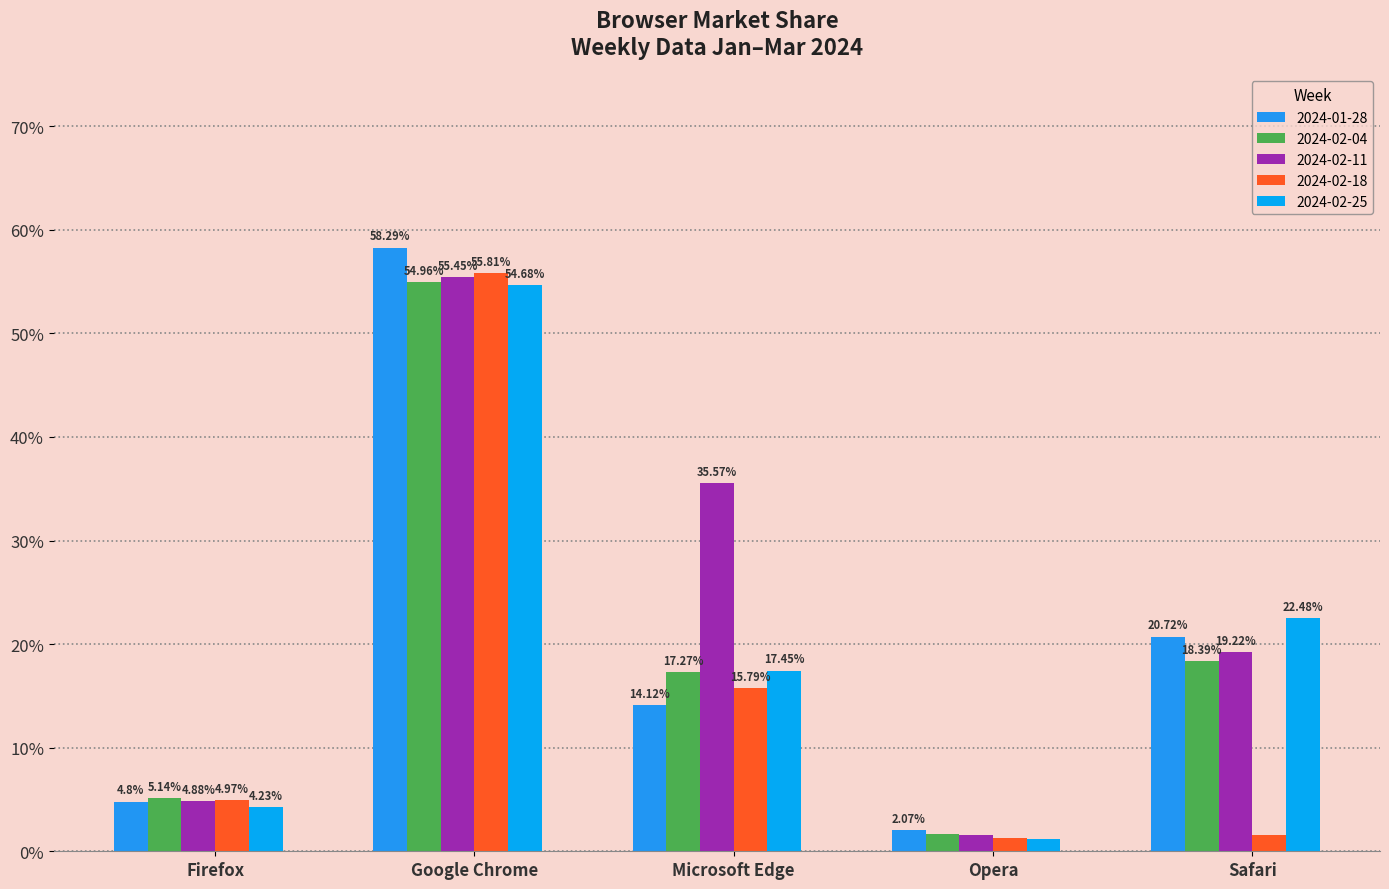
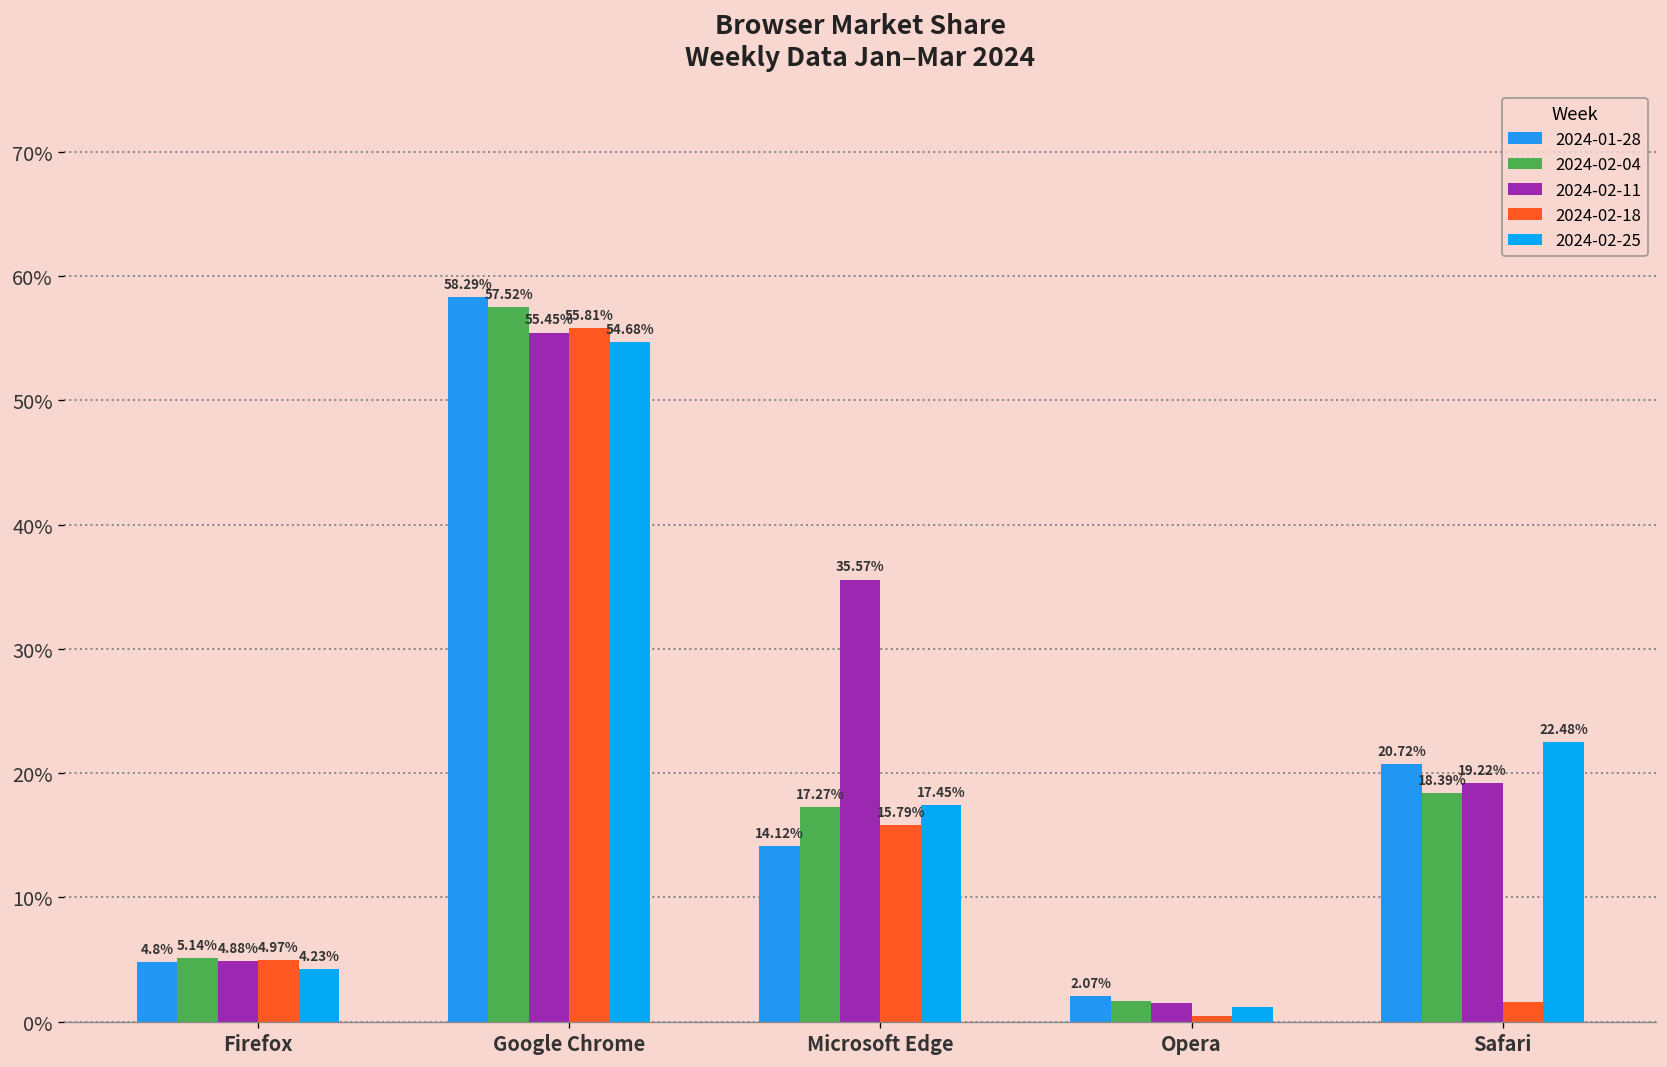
2024-02-04, Google Chrome: 54.96% -> 57.52%
2024-02-18, Opera: 1.3% -> 0.5%
